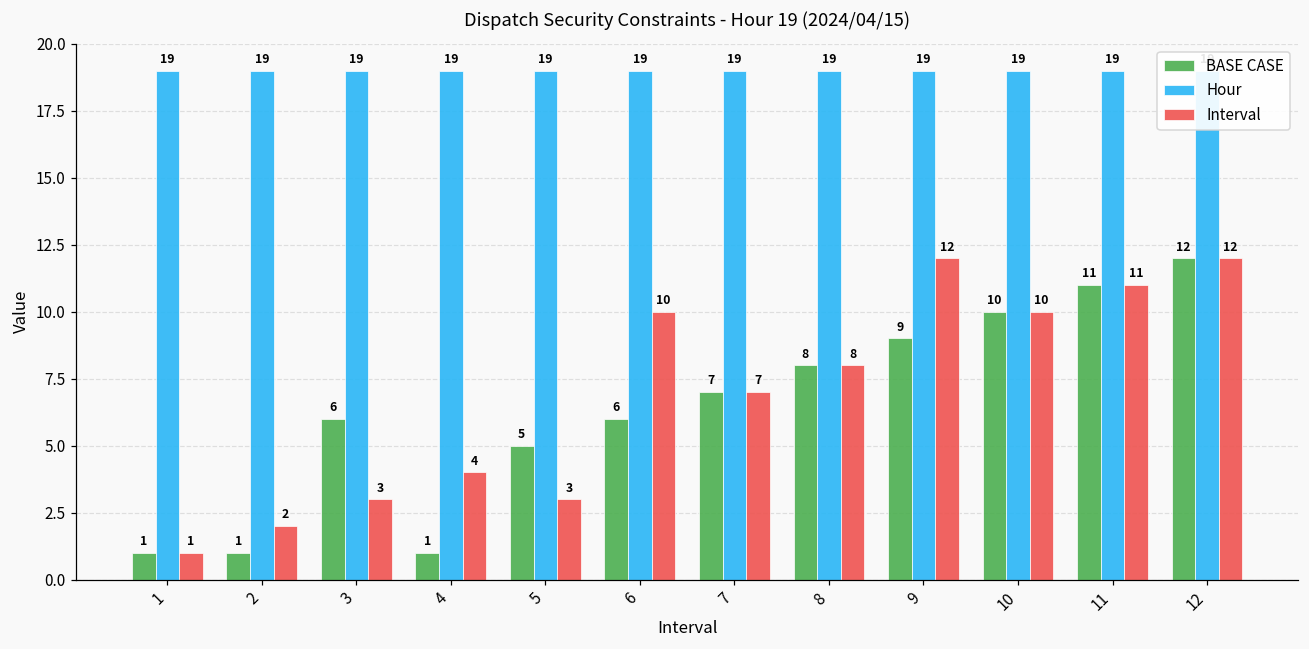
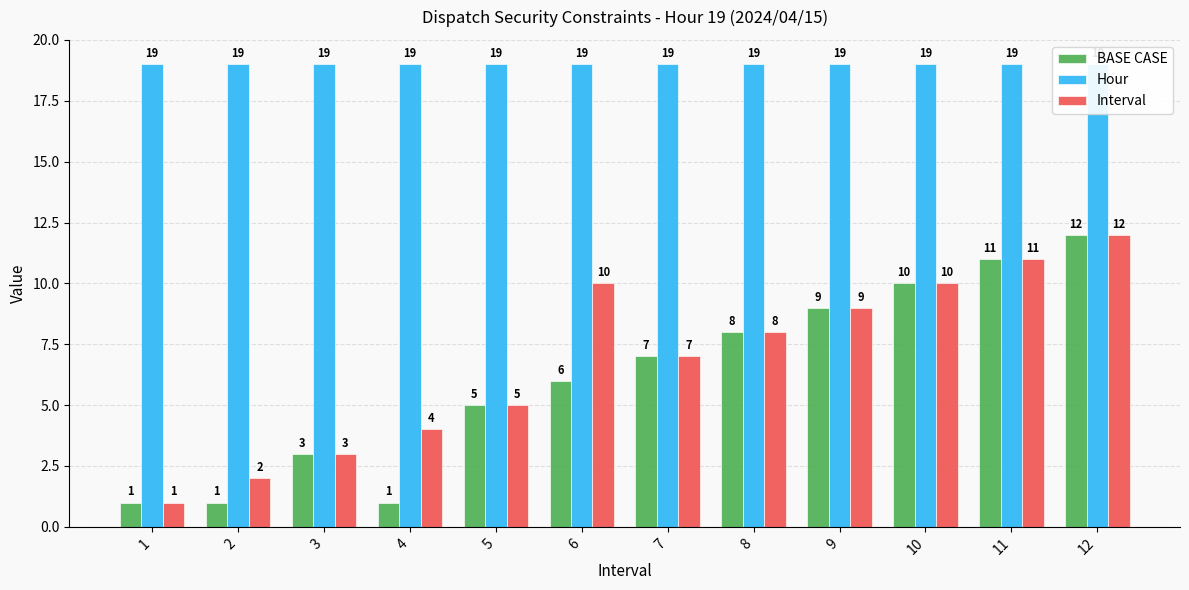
BASE CASE, 3: 6 -> 3
Interval, 5: 3 -> 5
Interval, 9: 12 -> 9
